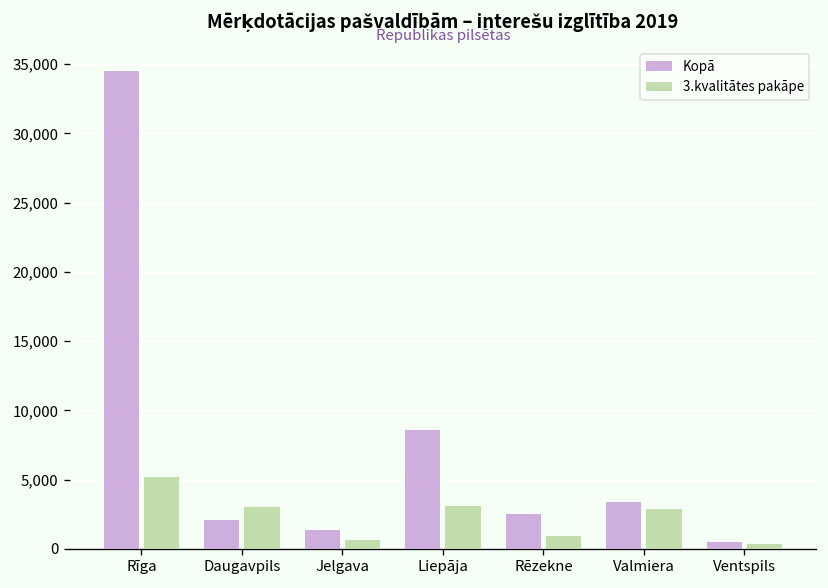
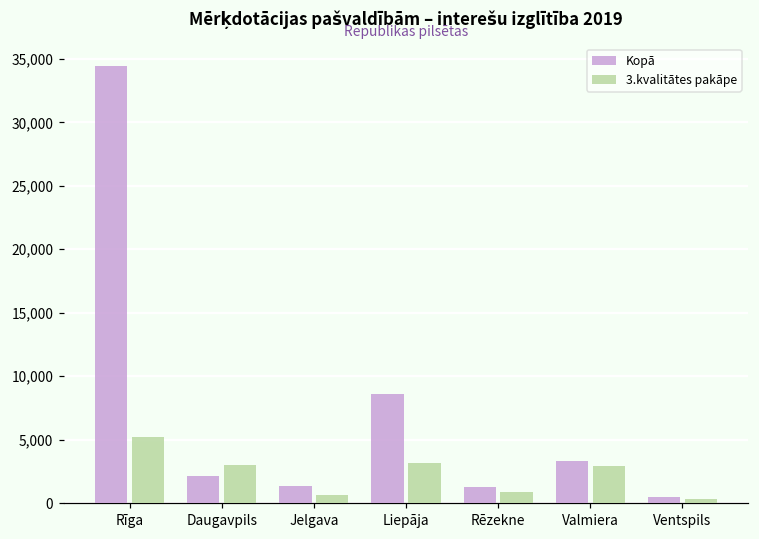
Kopā, Rēzekne: 2,500 -> 1,300
